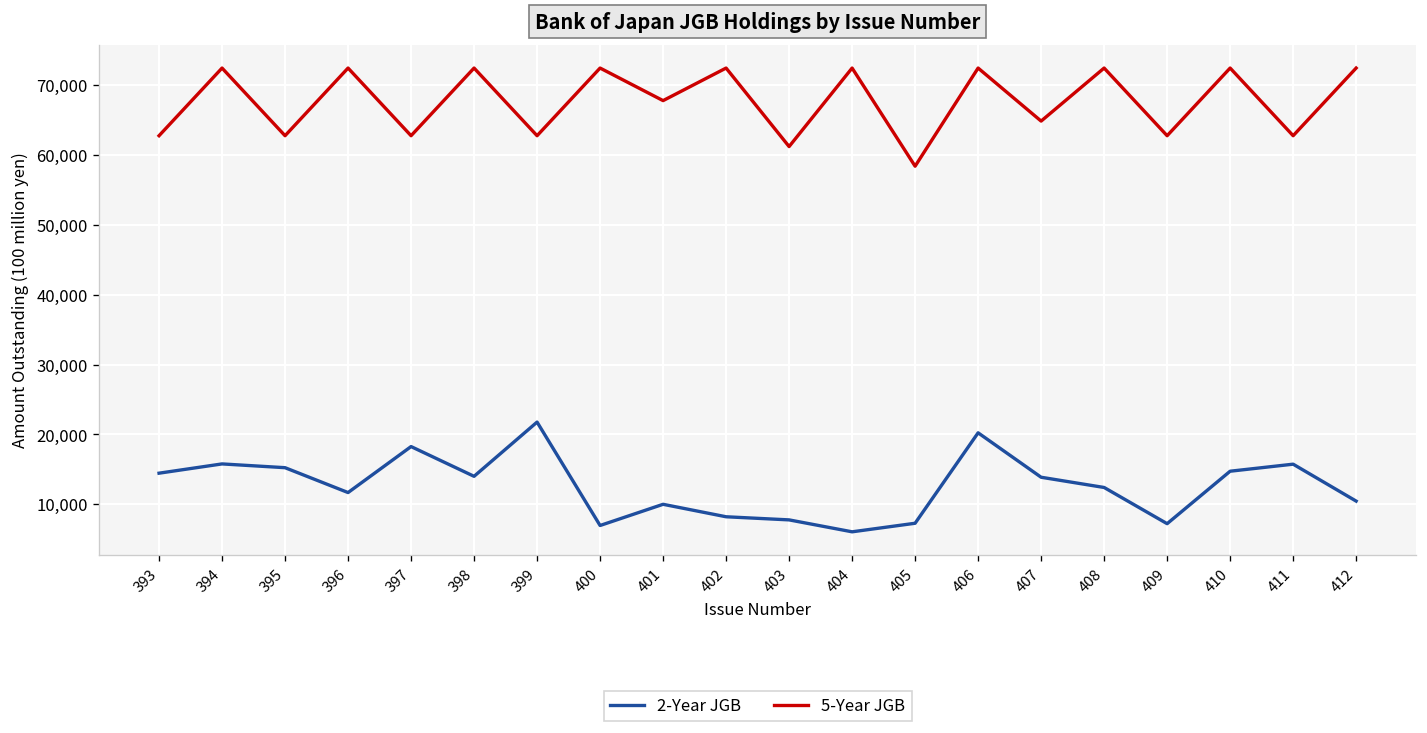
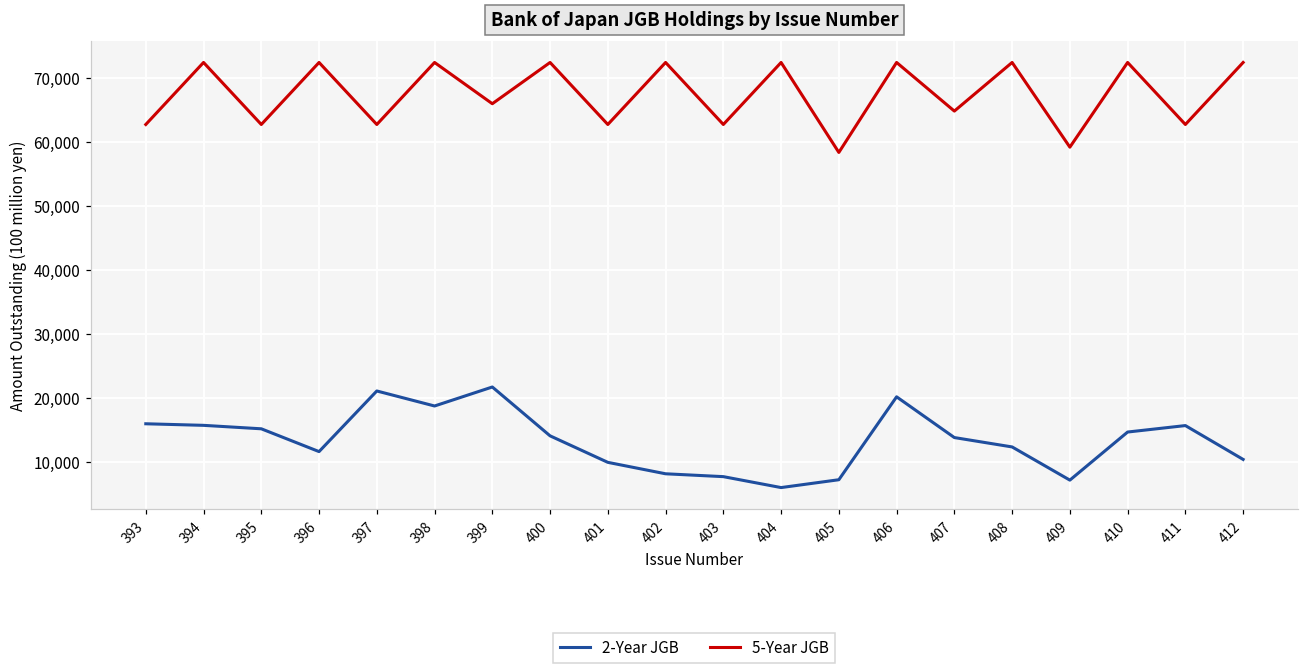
2-Year JGB, 393: 14,000 -> 16,000
2-Year JGB, 397: 18,000 -> 21,000
2-Year JGB, 398: 14,000 -> 19,000
5-Year JGB, 399: 63,000 -> 66,000
2-Year JGB, 400: 7,000 -> 14,000
5-Year JGB, 401: 68,000 -> 63,000
5-Year JGB, 403: 61,000 -> 63,000
5-Year JGB, 409: 63,000 -> 59,000
